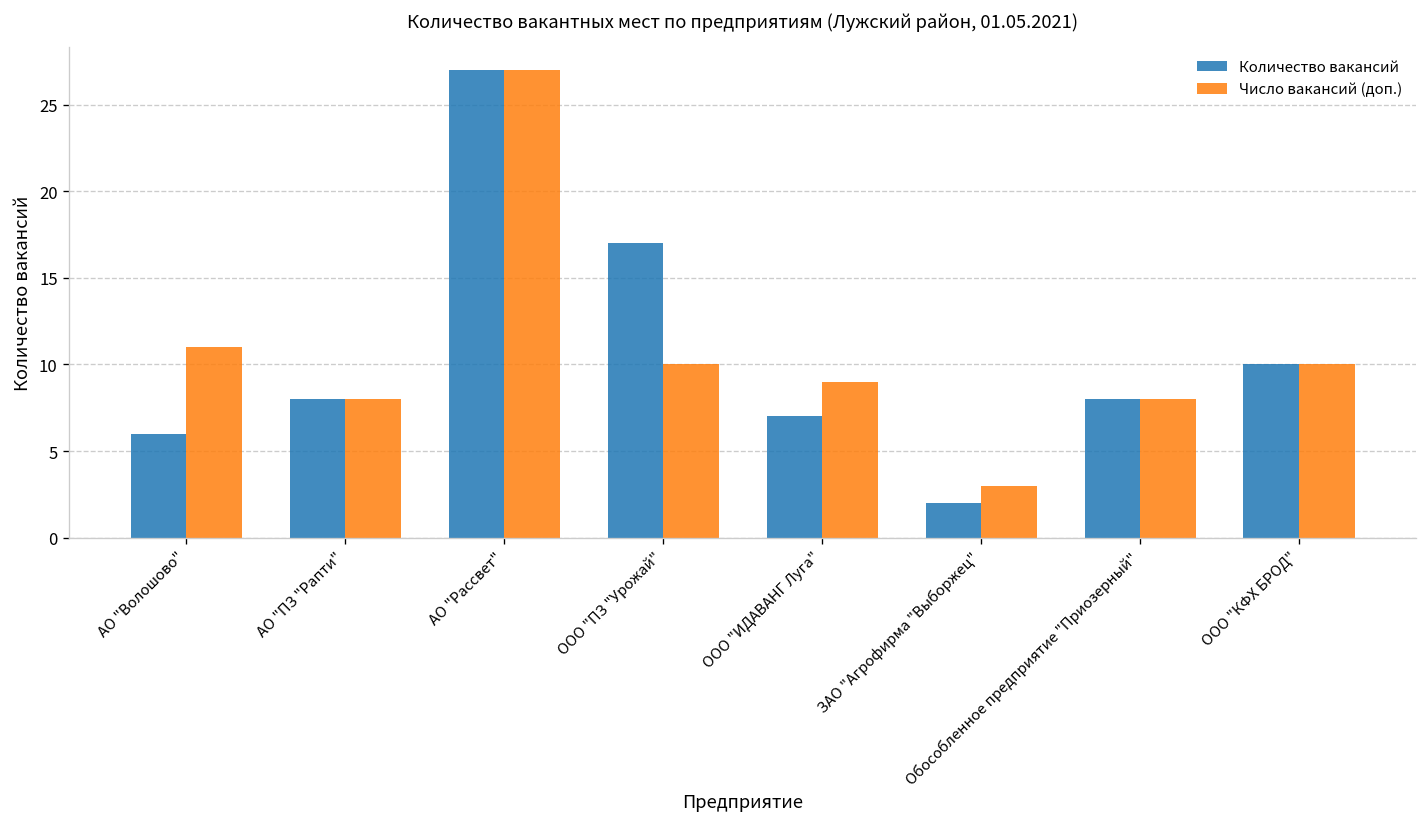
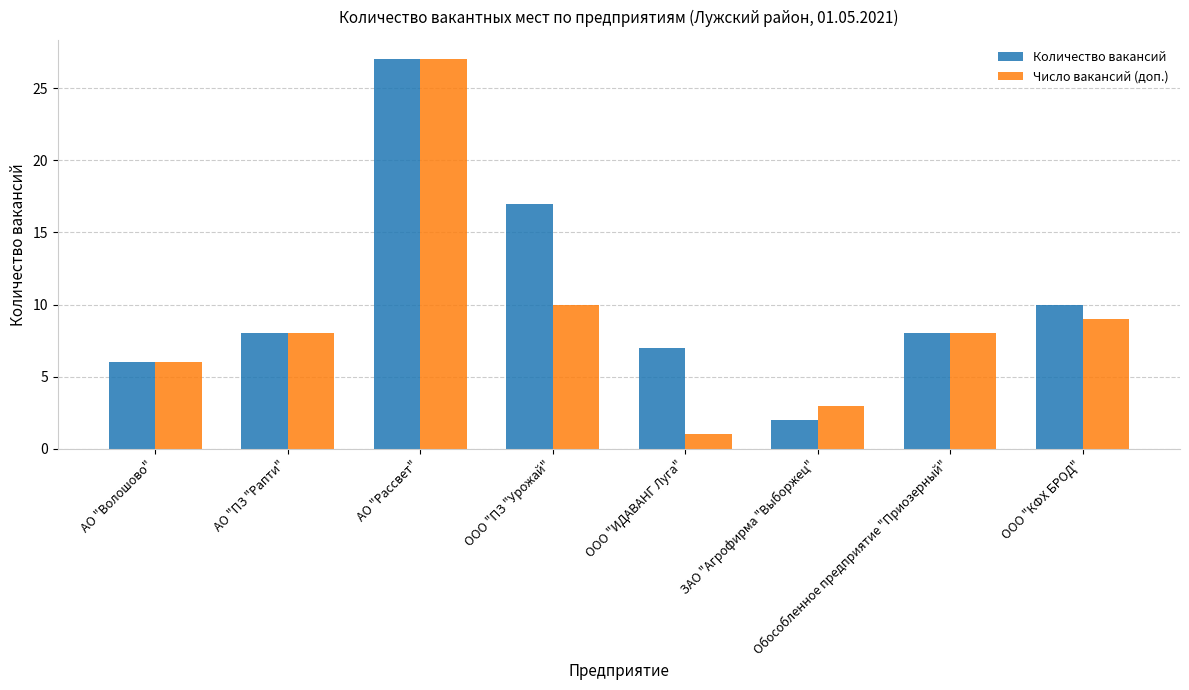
Число вакансий (доп.), АО "Волошово": 11 -> 6
Число вакансий (доп.), ООО "ИДАВАНГ Луга": 9 -> 1
Число вакансий (доп.), ООО "КФХ БРОД": 10 -> 9
